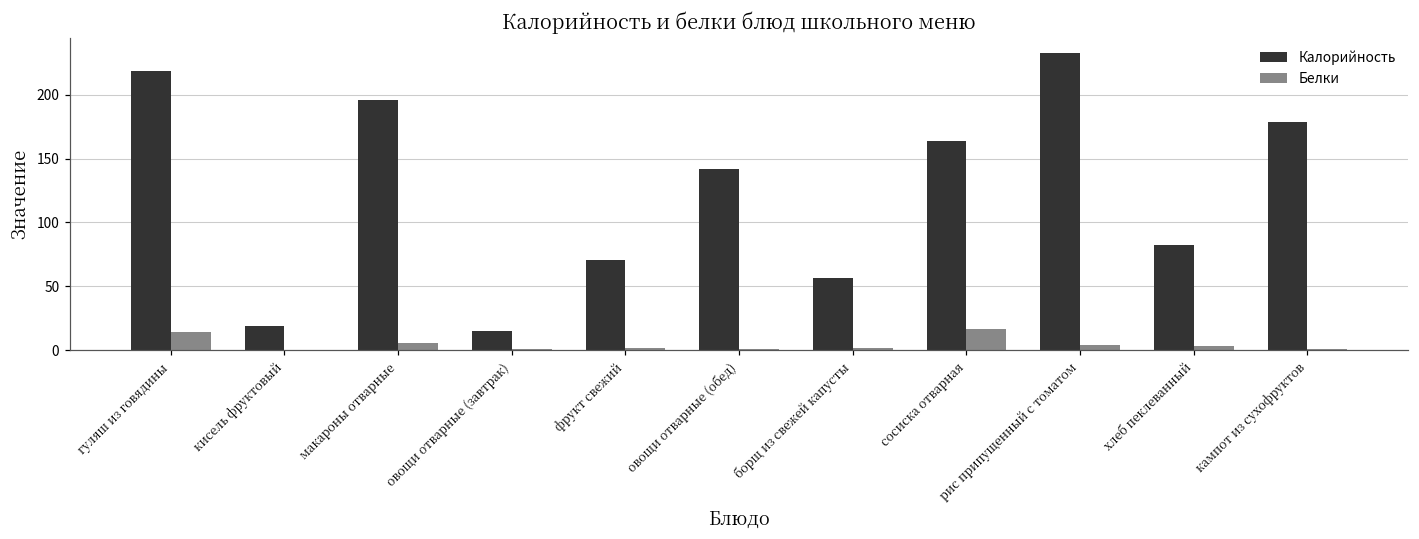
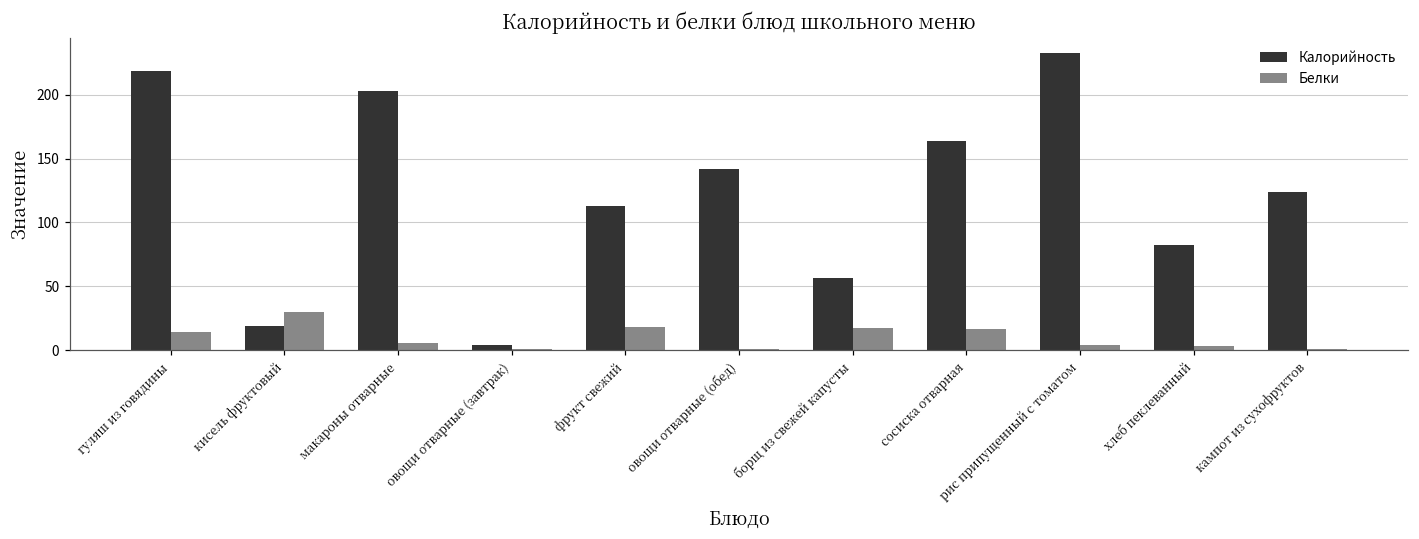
Белки, кисель фруктовый: 0 -> 30
Калорийность, макароны отварные: 196 -> 203
Калорийность, овощи отварные (завтрак): 15 -> 4
Калорийность, фрукт свежий: 71 -> 113
Белки, фрукт свежий: 2 -> 18
Белки, борщ из свежей капусты: 2 -> 18
Калорийность, кампот из сухофруктов: 179 -> 124
